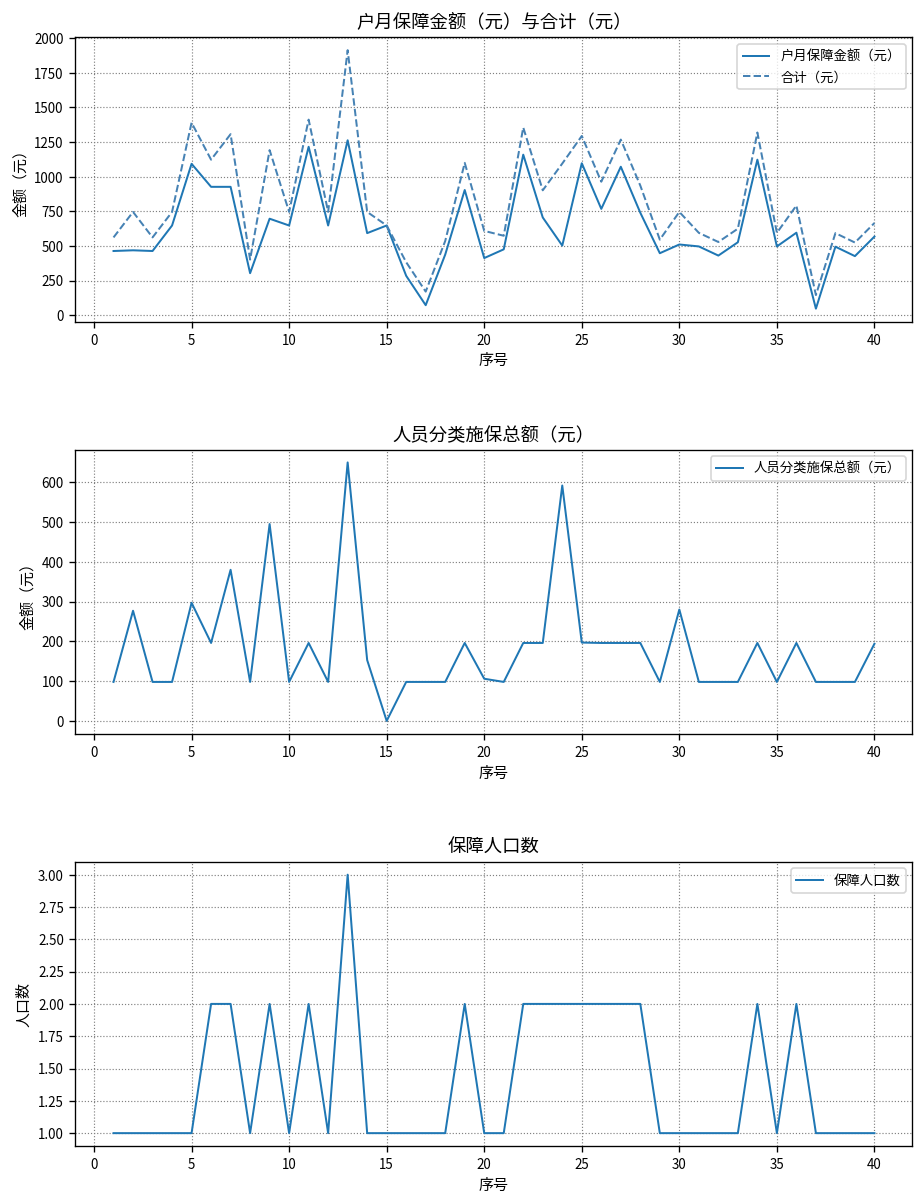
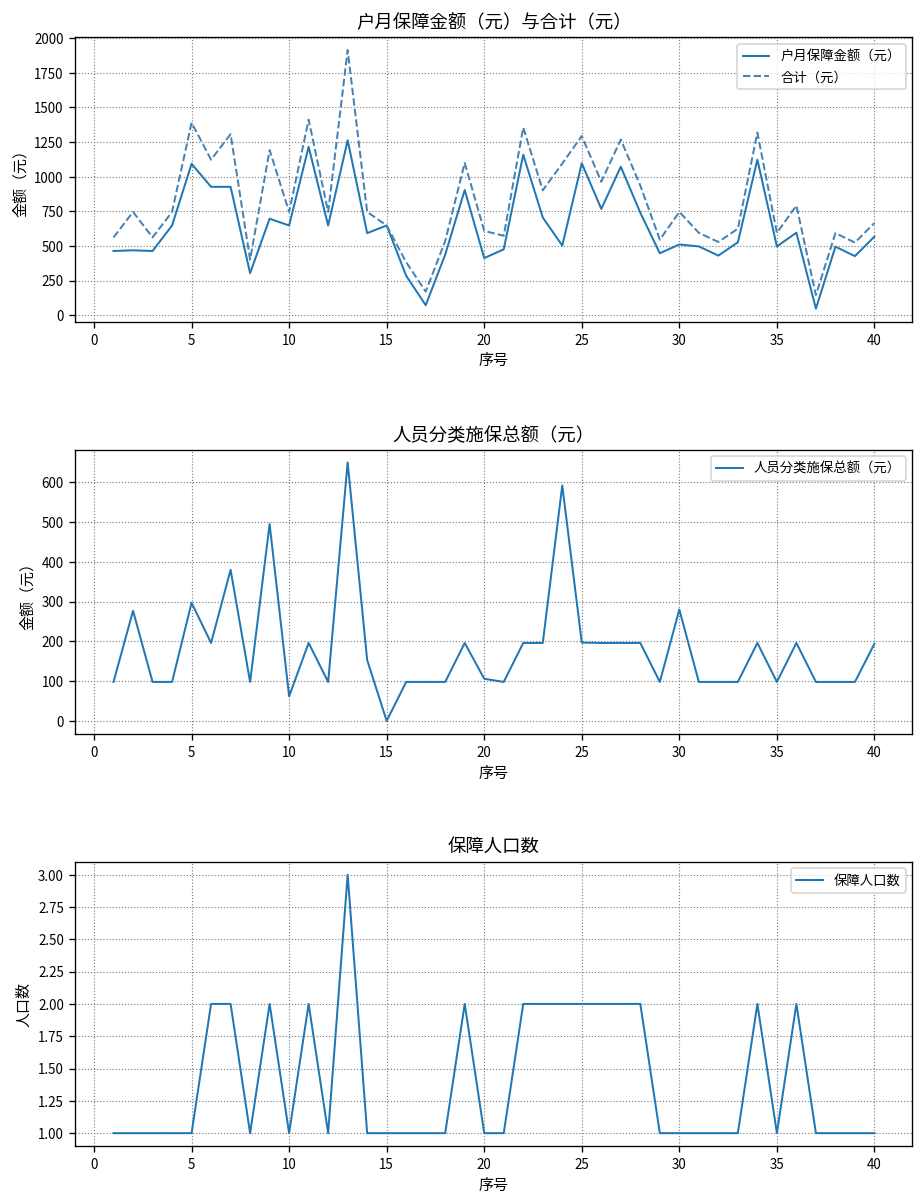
人员分类施保总额（元）, 10: 100 -> 60
